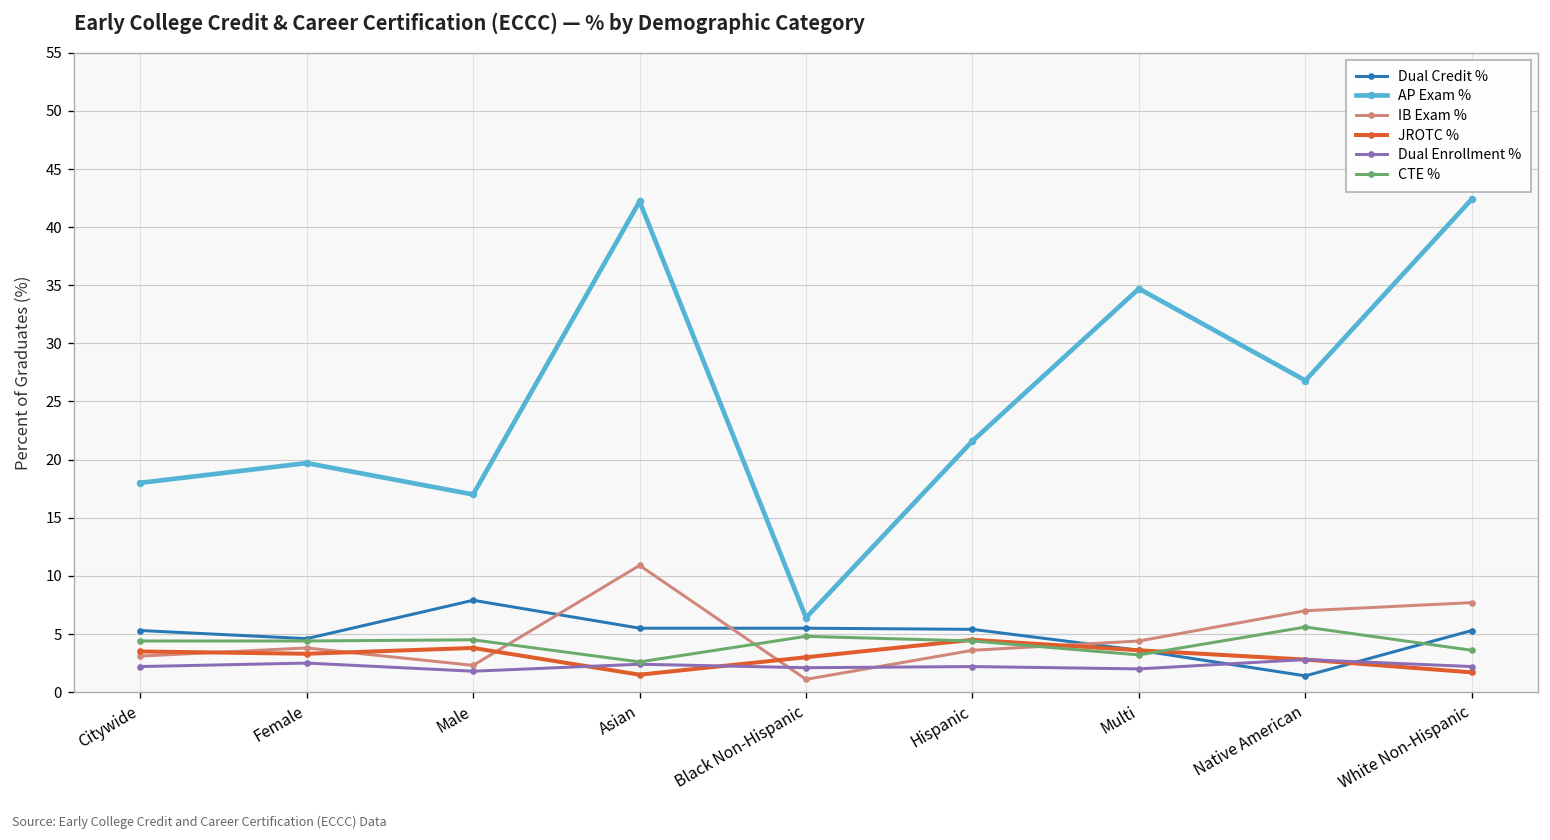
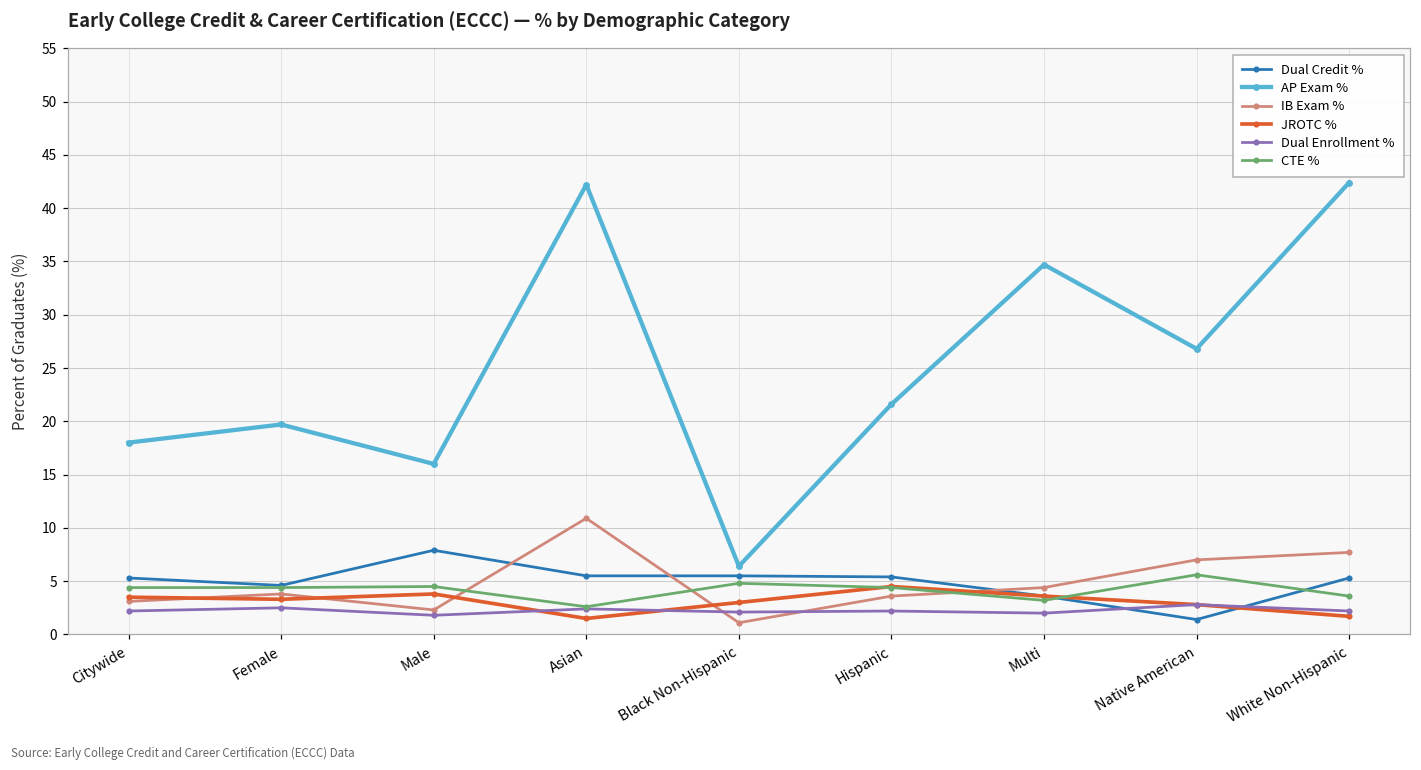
AP Exam %, Male: 17 -> 16
